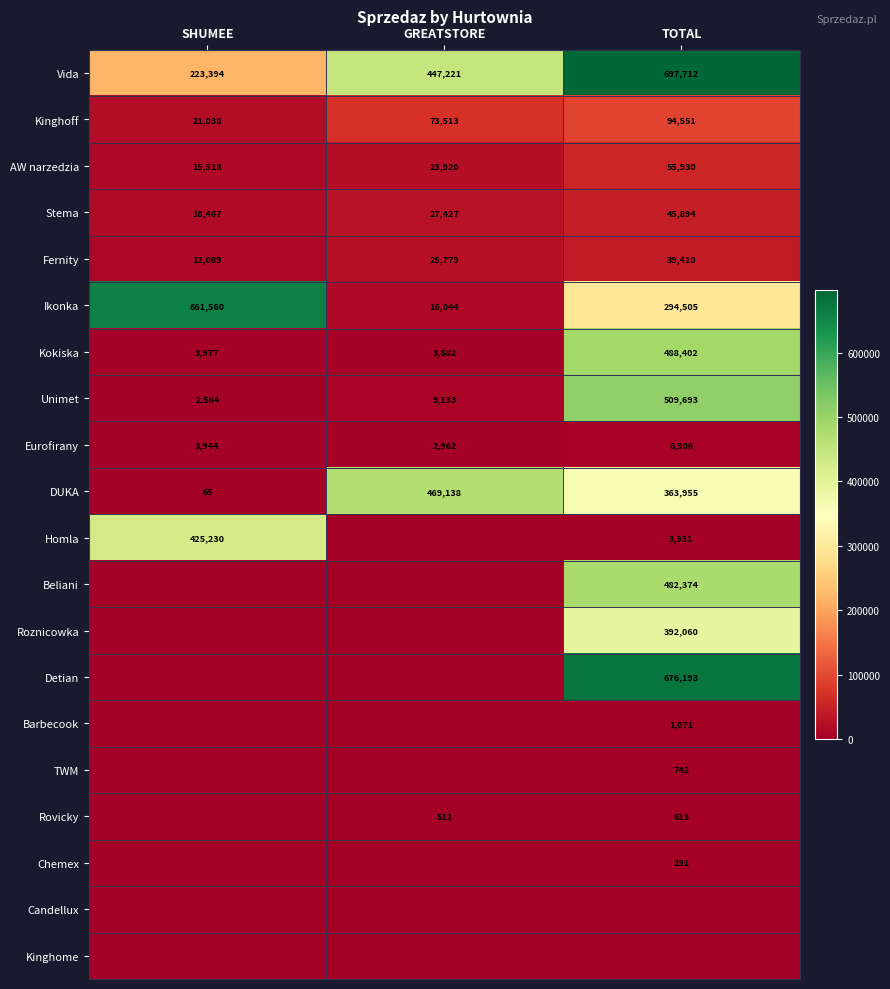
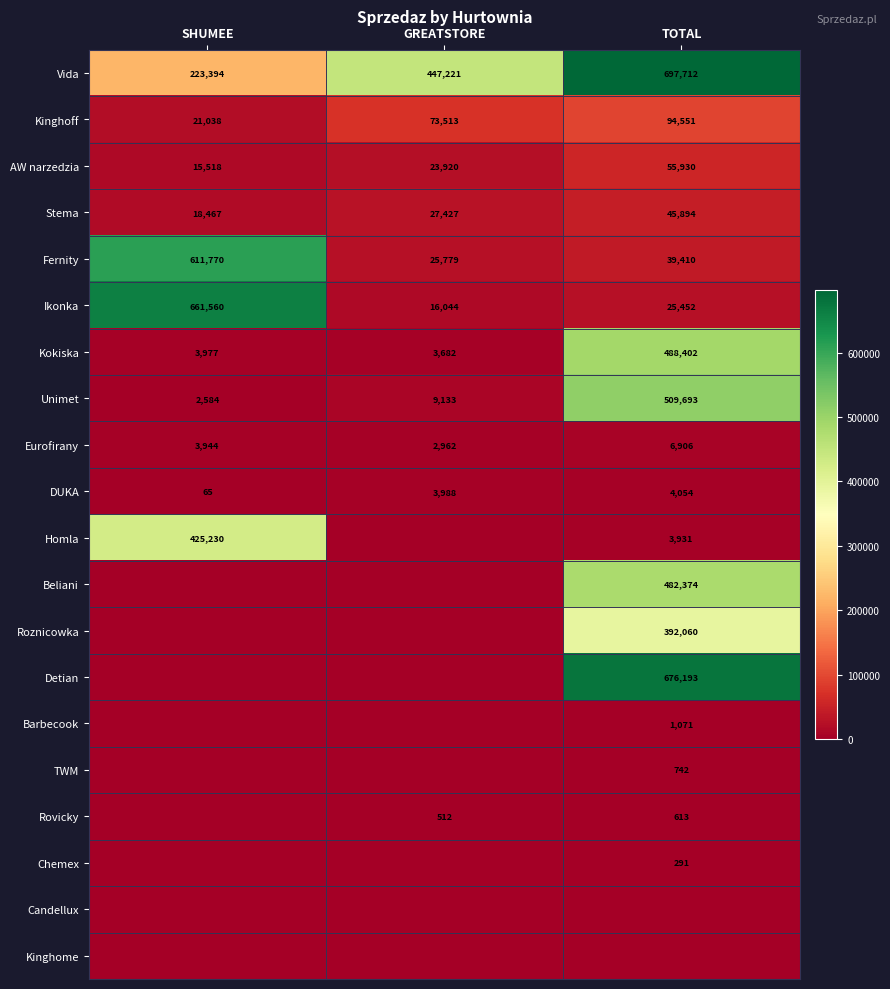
Fernity, SHUMEE: 12,089 -> 611,770
Ikonka, TOTAL: 294,505 -> 25,452
DUKA, GREATSTORE: 469,138 -> 3,988
DUKA, TOTAL: 363,955 -> 4,054
